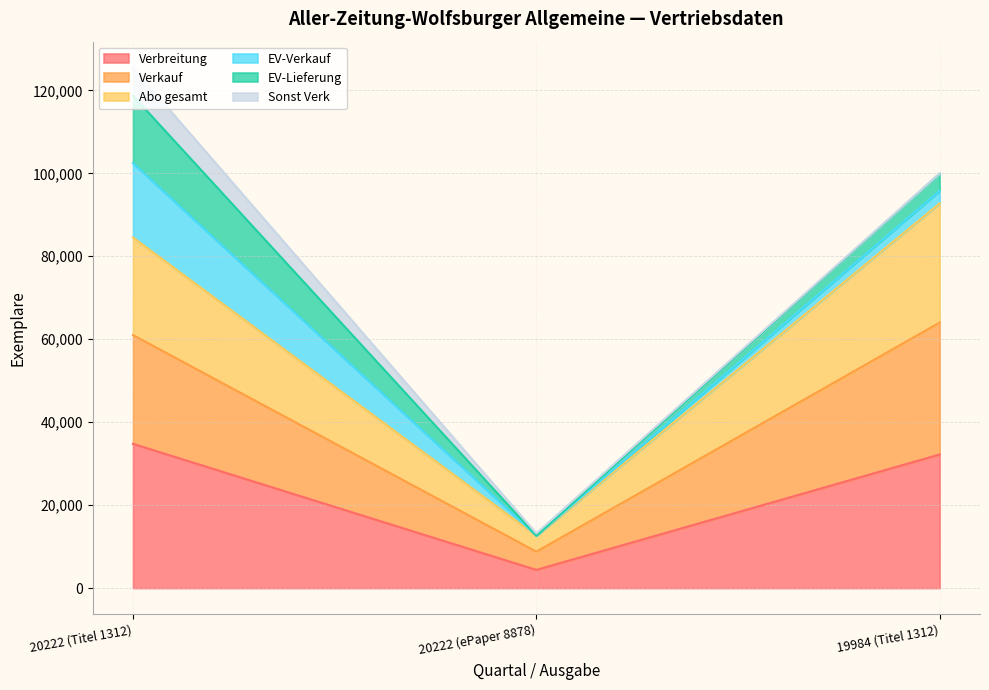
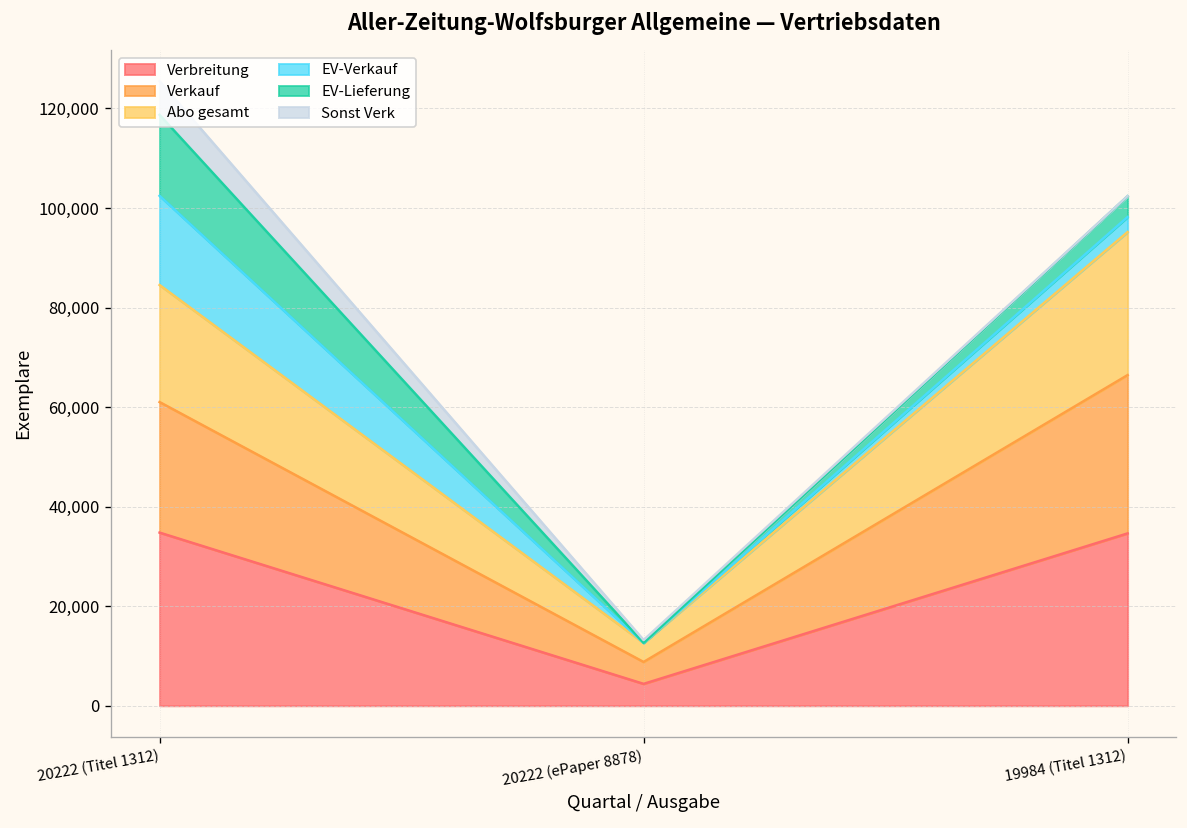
Verbreitung, 19984 (Titel 1312): 32,000 -> 35,000
